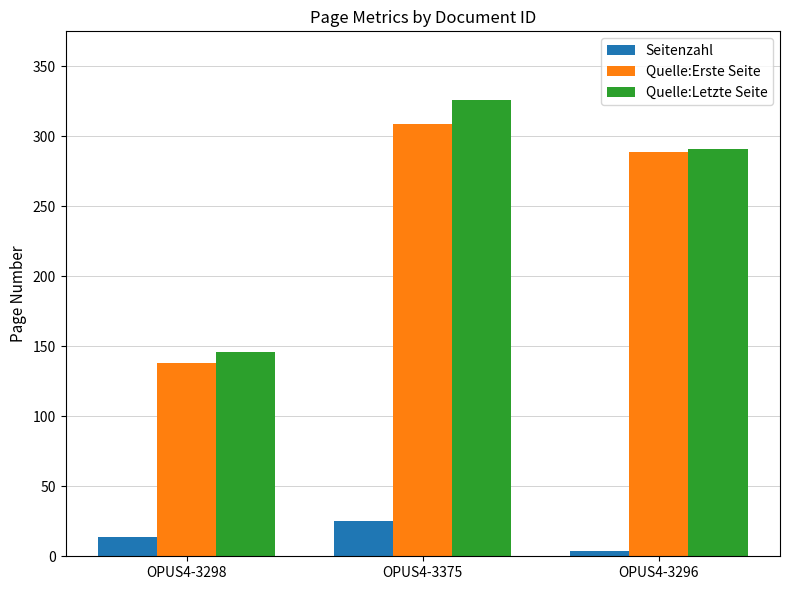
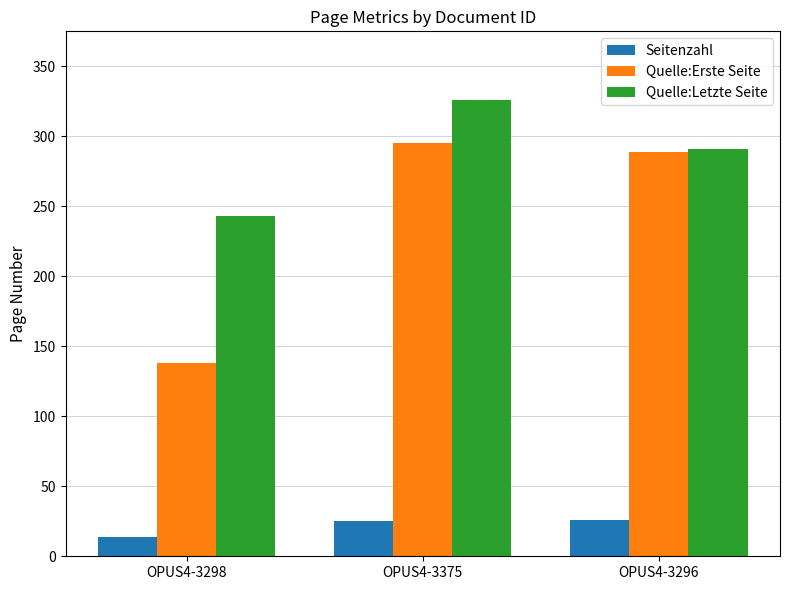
Quelle:Letzte Seite, OPUS4-3298: 146 -> 243
Quelle:Erste Seite, OPUS4-3375: 309 -> 295
Seitenzahl, OPUS4-3296: 4 -> 26
